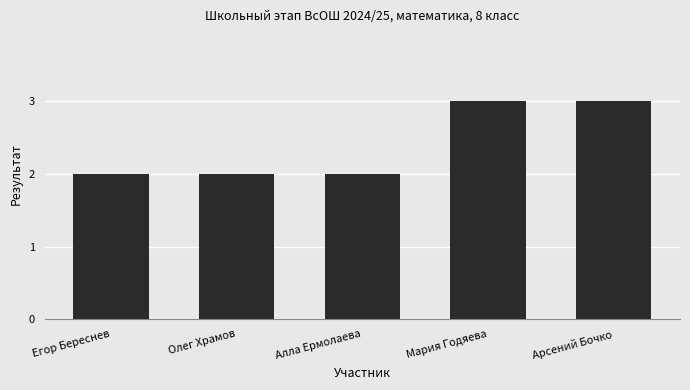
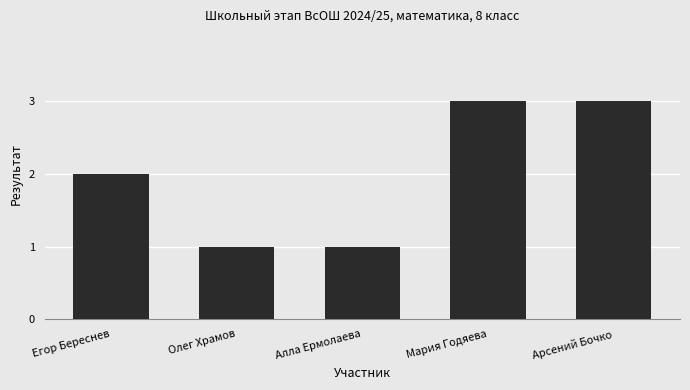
Олег Храмов: 2 -> 1
Алла Ермолаева: 2 -> 1
